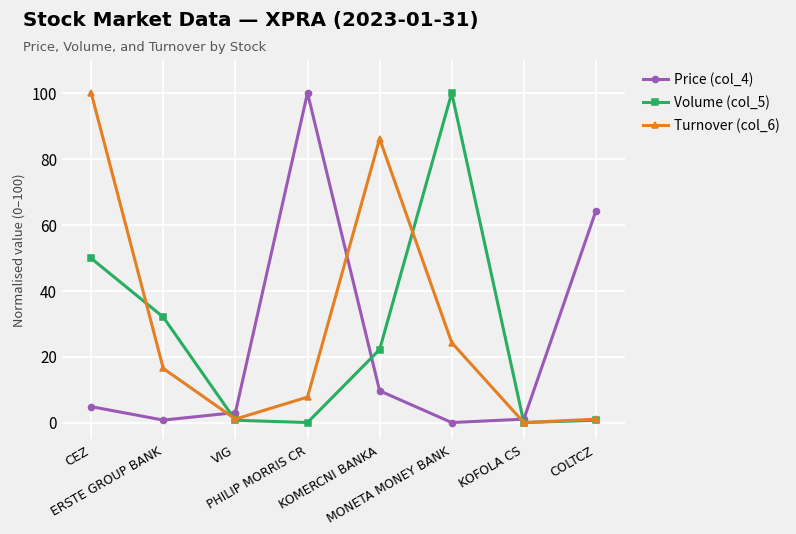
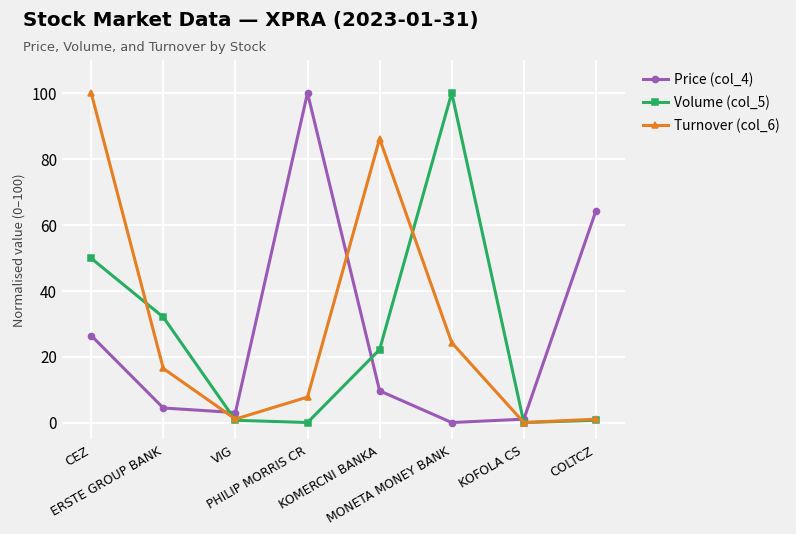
Price (col_4), CEZ: 5 -> 26
Price (col_4), ERSTE GROUP BANK: 1 -> 4
